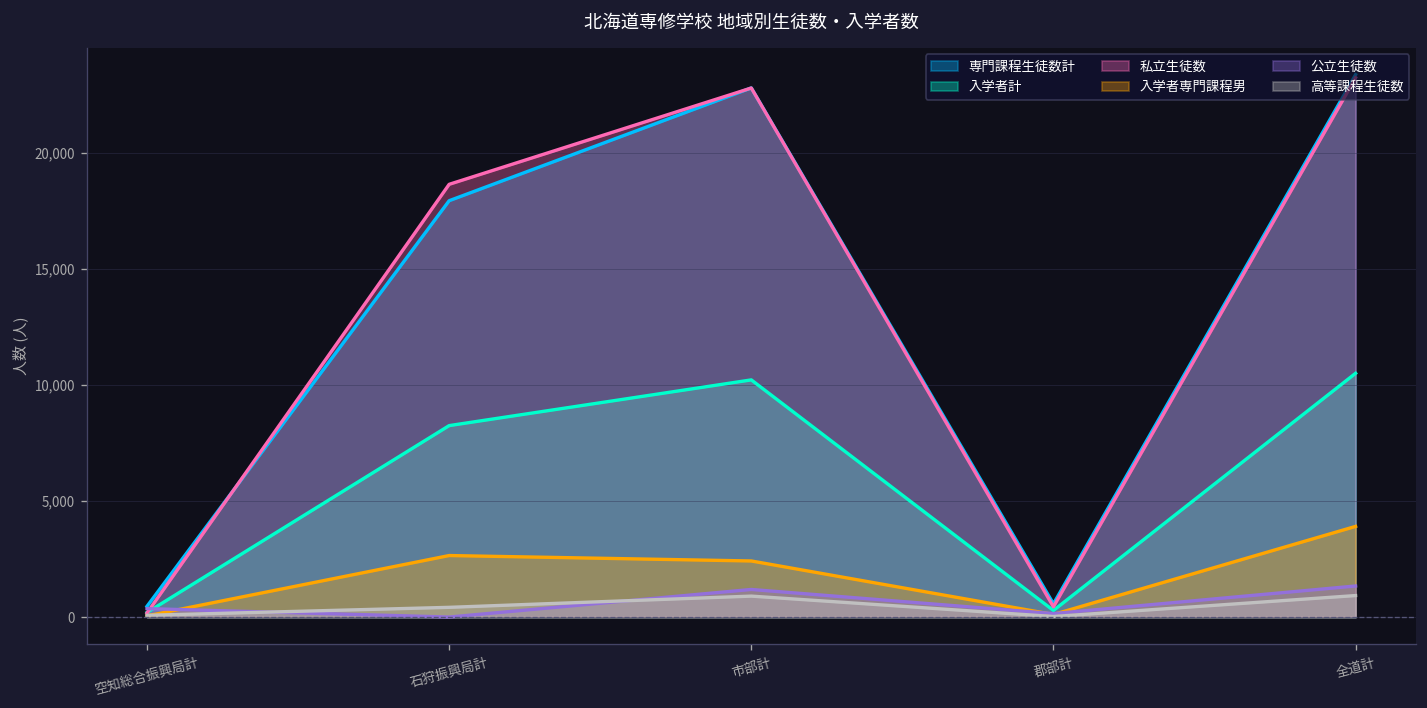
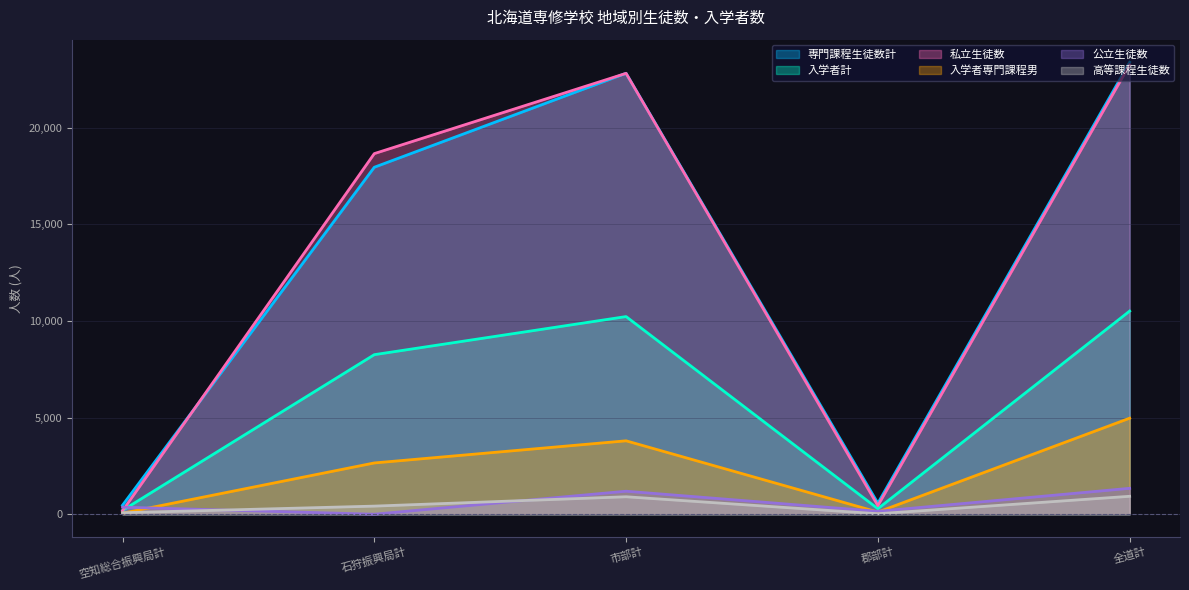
入学者専門課程男, 市部計: 2,400 -> 3,800
入学者専門課程男, 全道計: 3,900 -> 5,000
